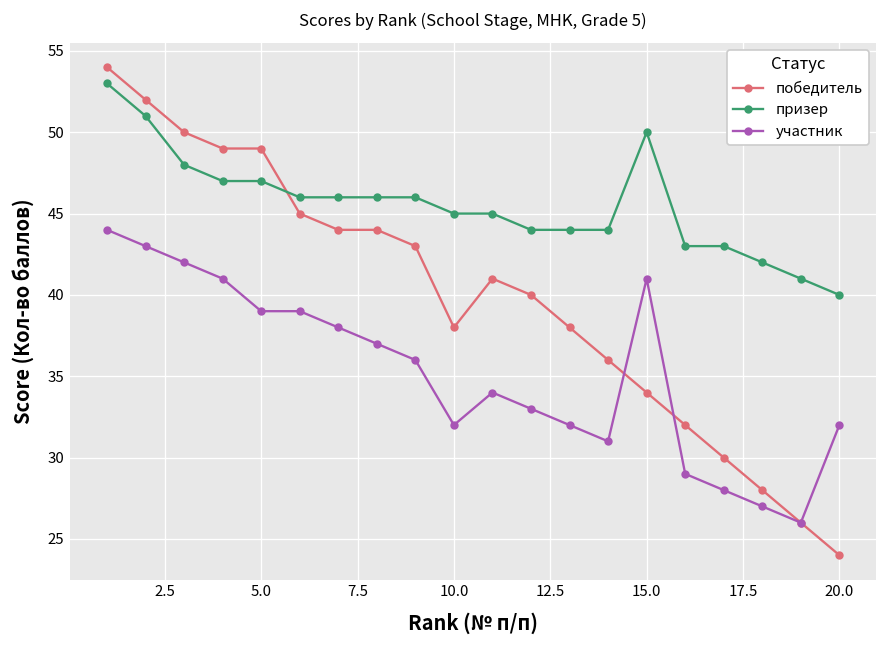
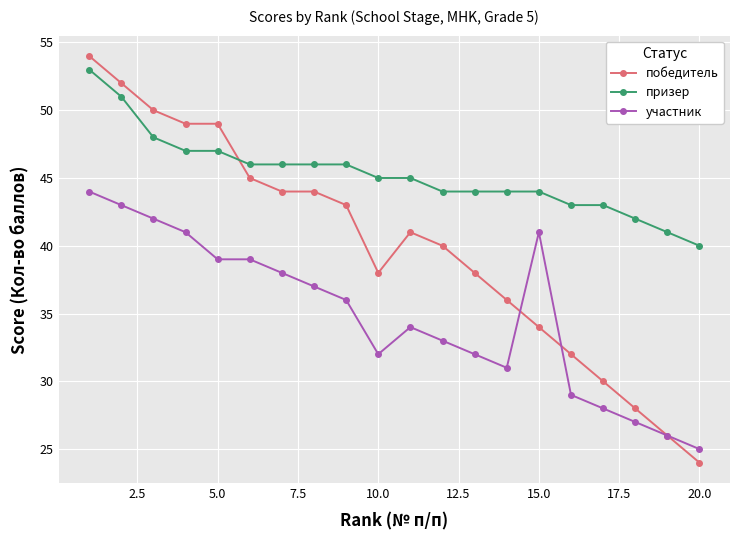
призер, 15.0: 50 -> 44
участник, 20.0: 32 -> 25
